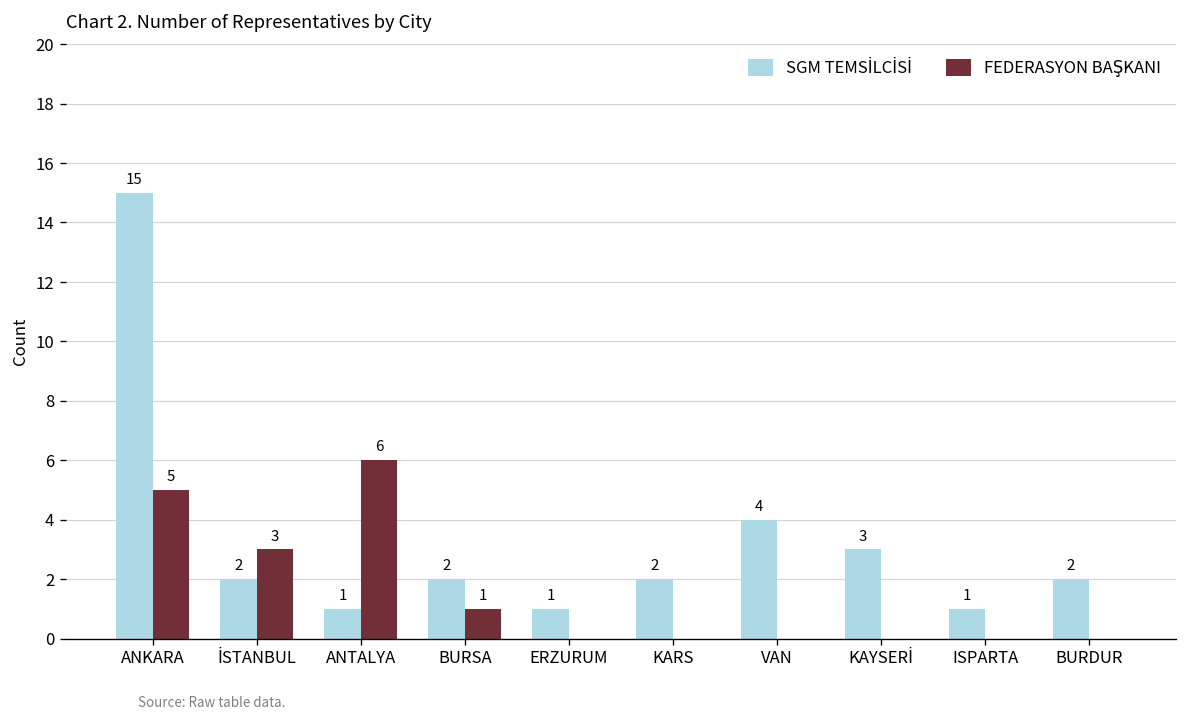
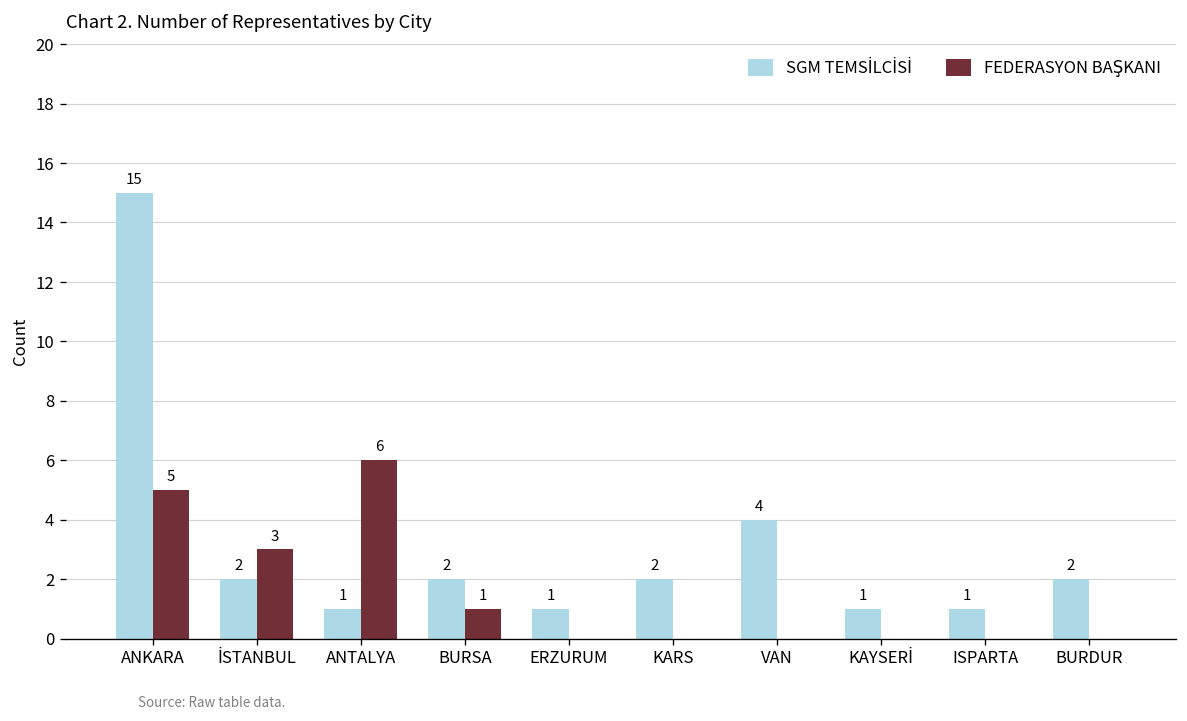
SGM TEMSİLCİSİ, KAYSERİ: 3 -> 1
